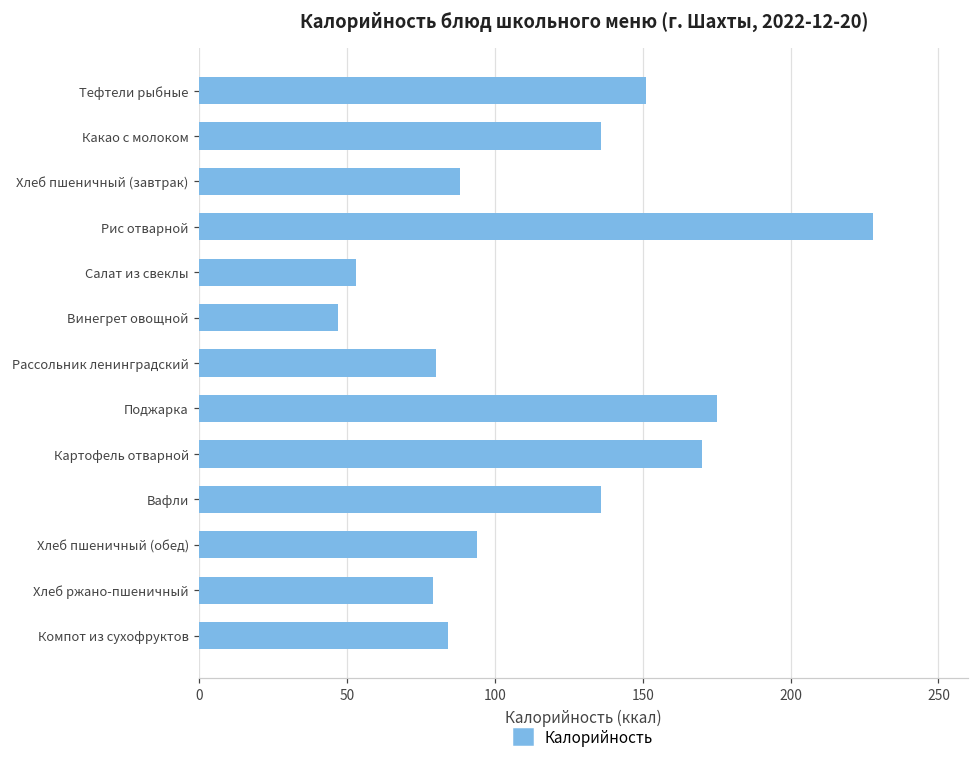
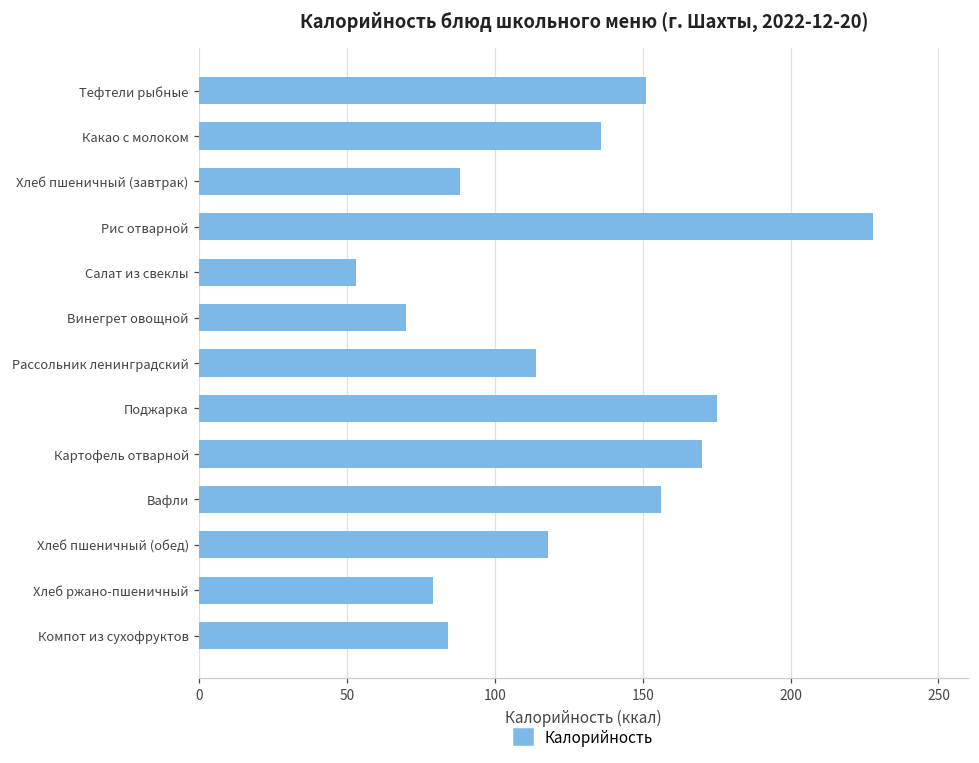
Винегрет овощной: 47 -> 70
Рассольник ленинградский: 80 -> 114
Вафли: 136 -> 156
Хлеб пшеничный (обед): 94 -> 118
